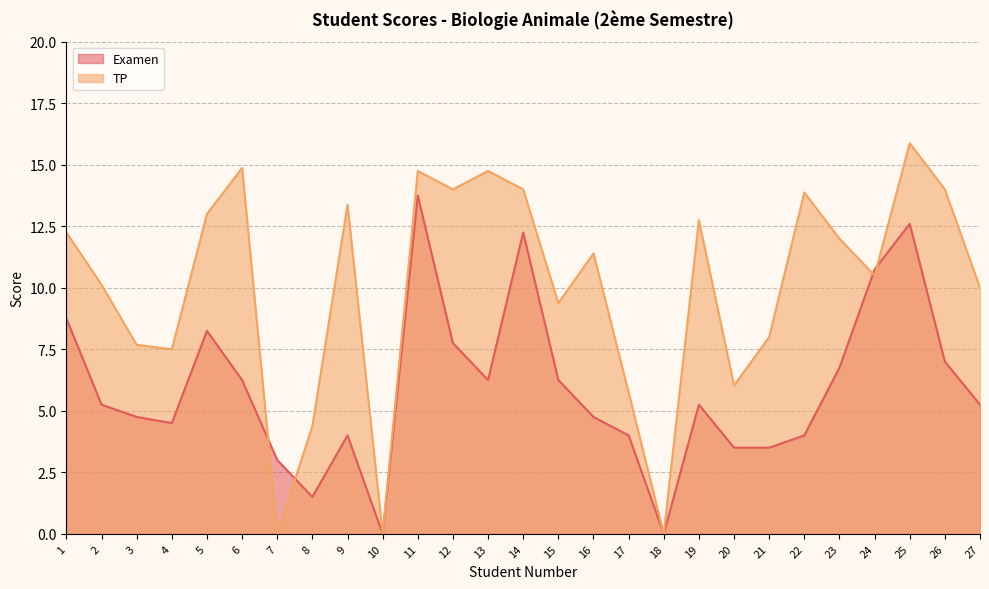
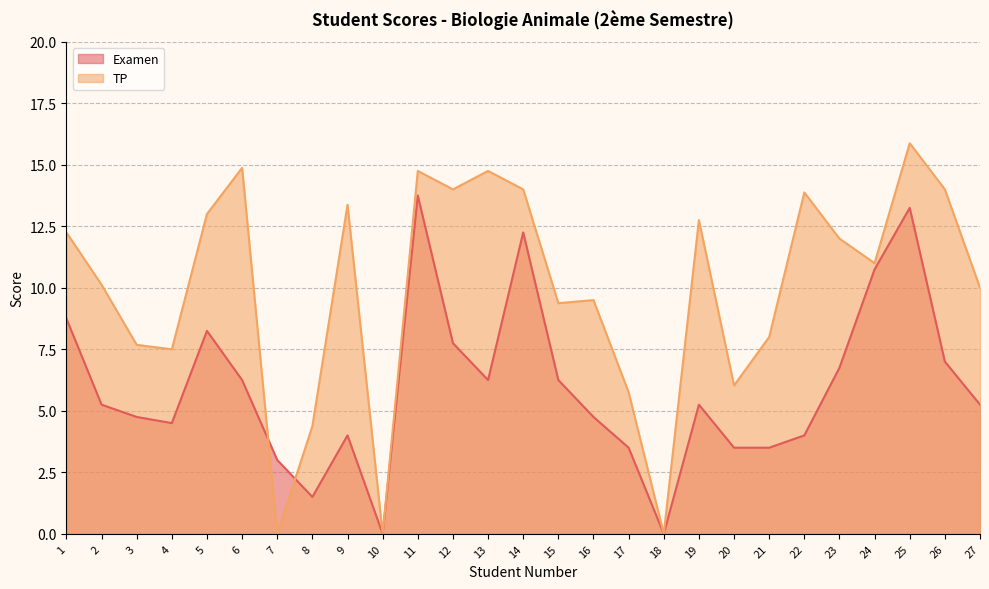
TP, 16: 11.4 -> 9.5
Examen, 17: 4.0 -> 3.5
TP, 24: 10.5 -> 11.0
Examen, 25: 12.6 -> 13.3
